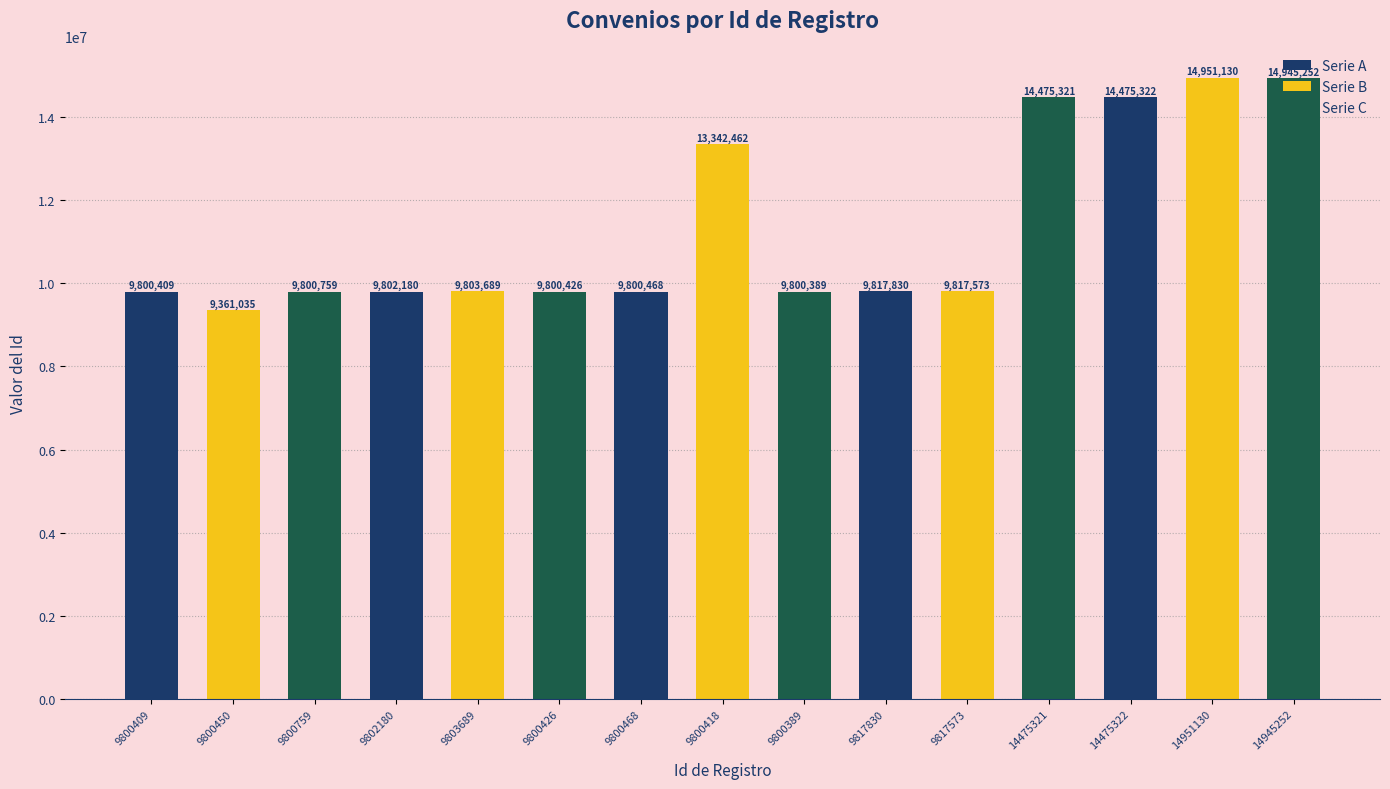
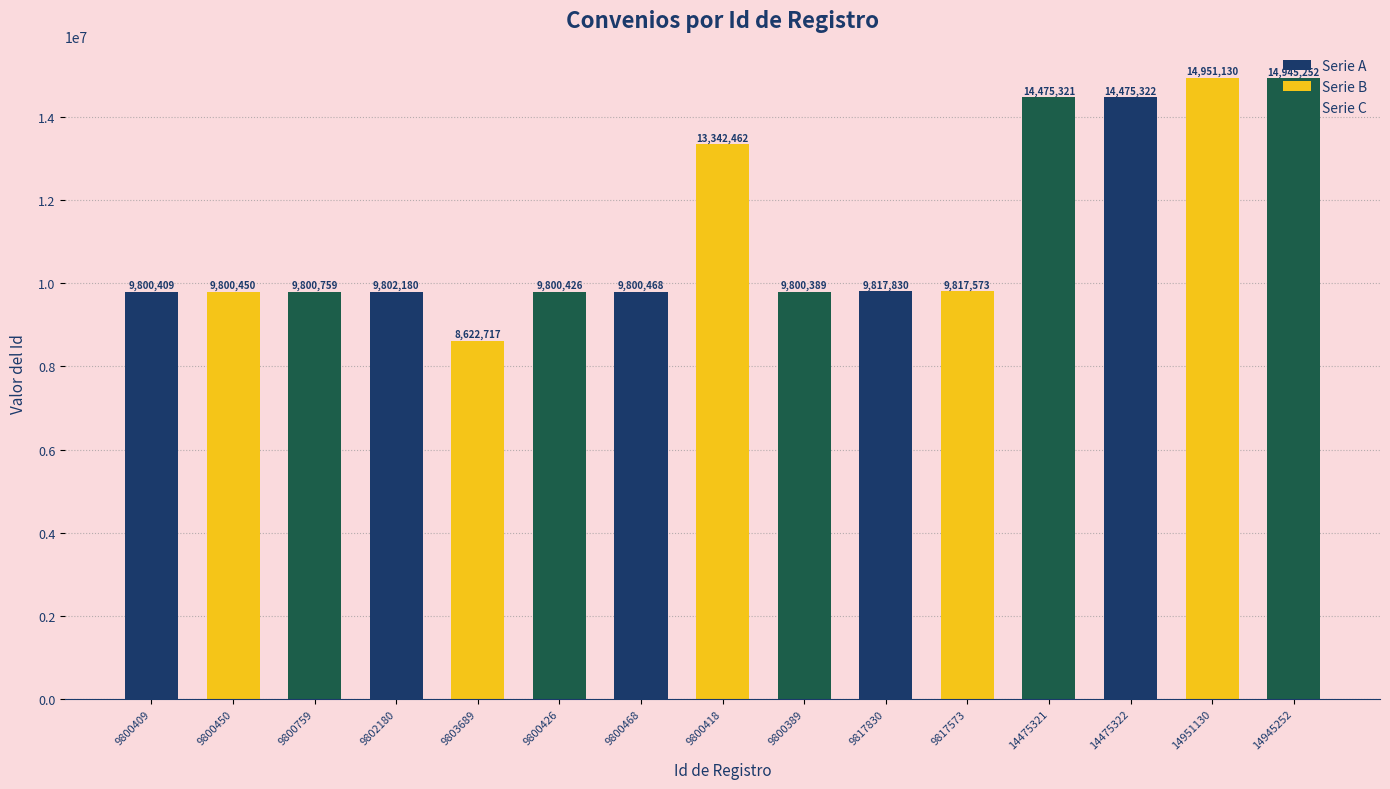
Serie B, 9800450: 9,361,035 -> 9,800,450
Serie B, 9803689: 9,803,689 -> 8,622,717
